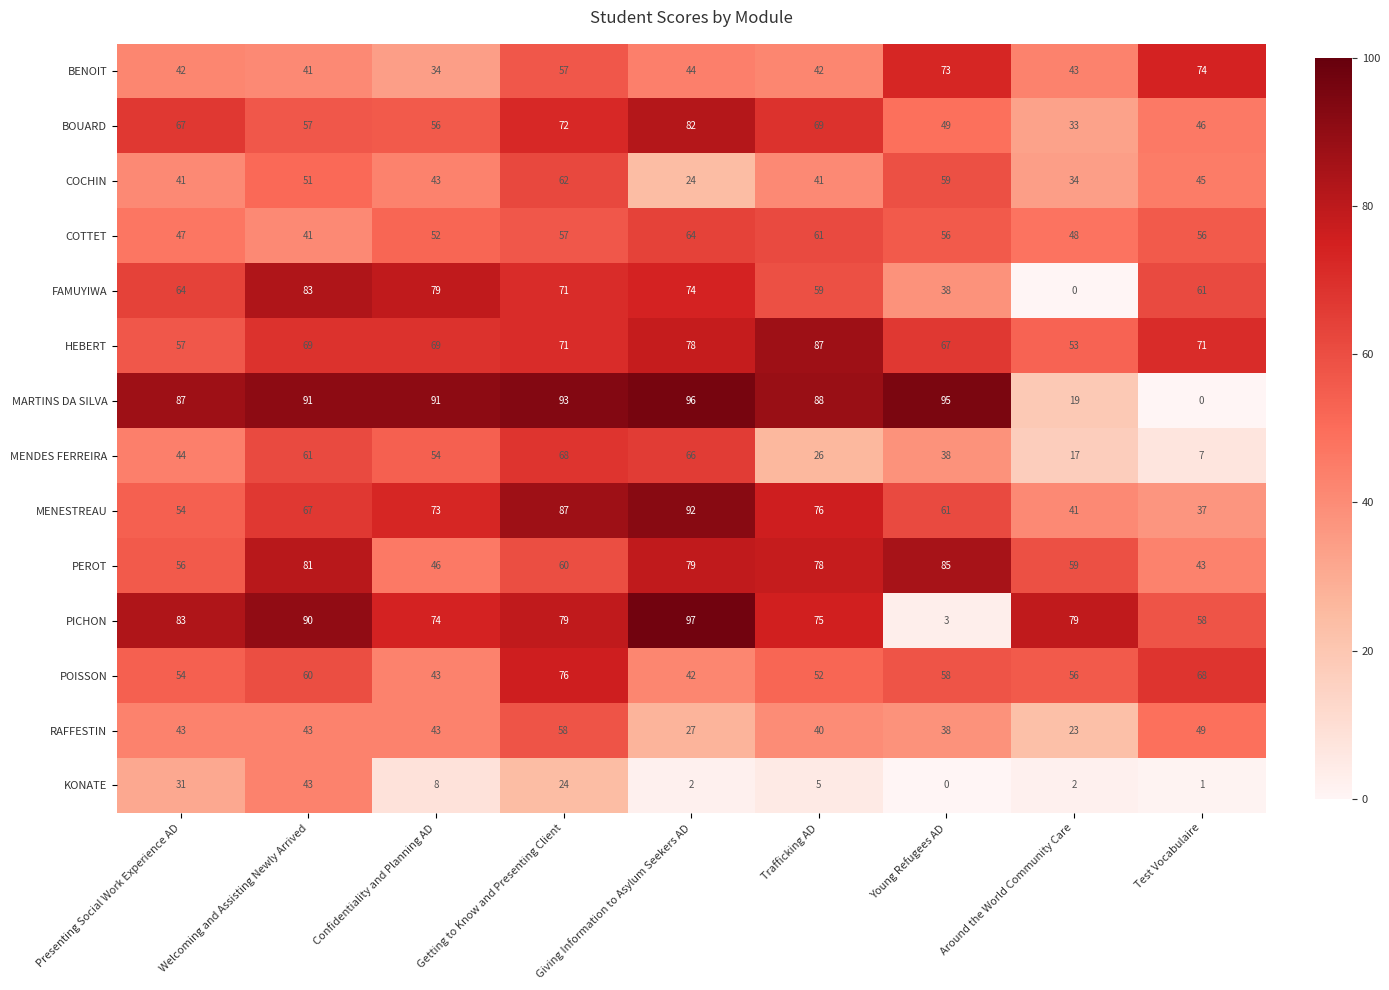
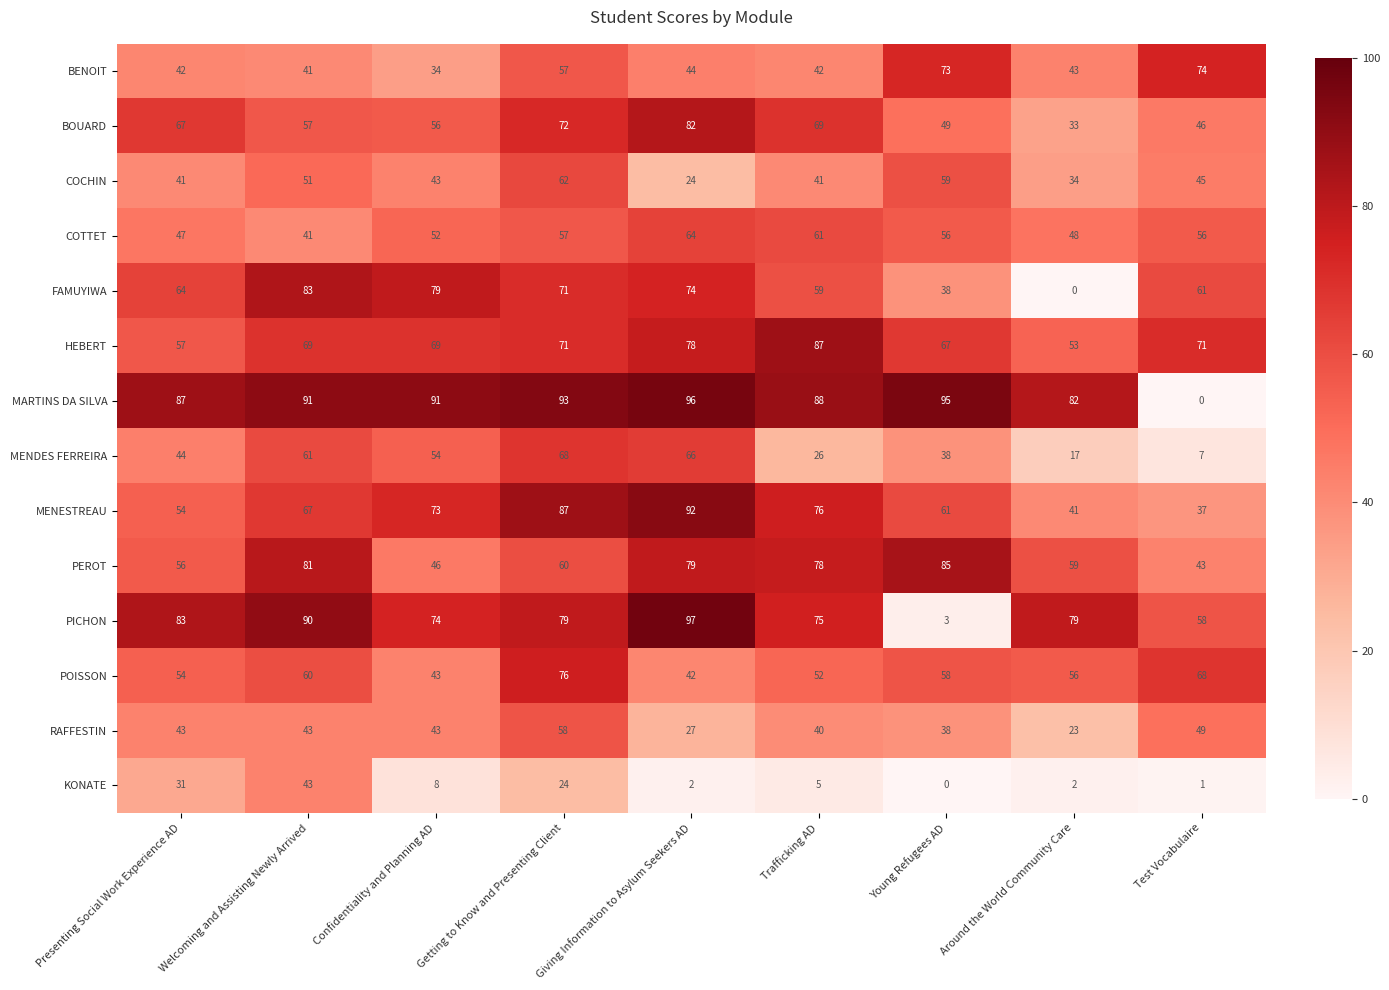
MARTINS DA SILVA, Around the World Community Care: 19 -> 82
